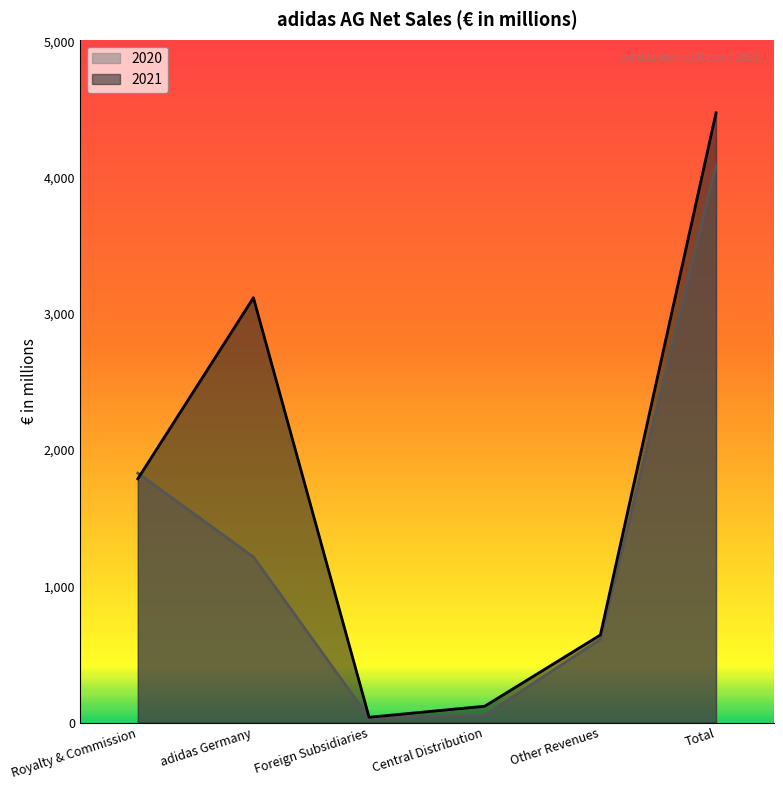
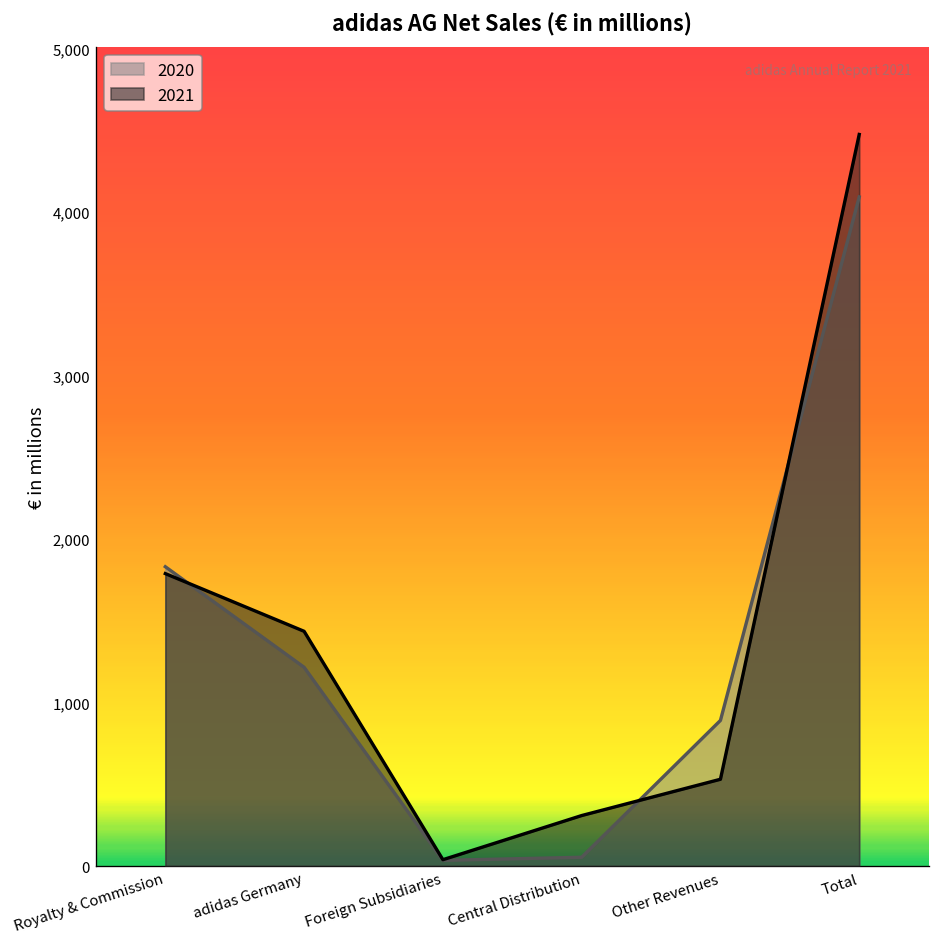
2021, adidas Germany: 3,120 -> 1,440
2021, Central Distribution: 120 -> 310
2020, Other Revenues: 610 -> 890
2021, Other Revenues: 640 -> 530
